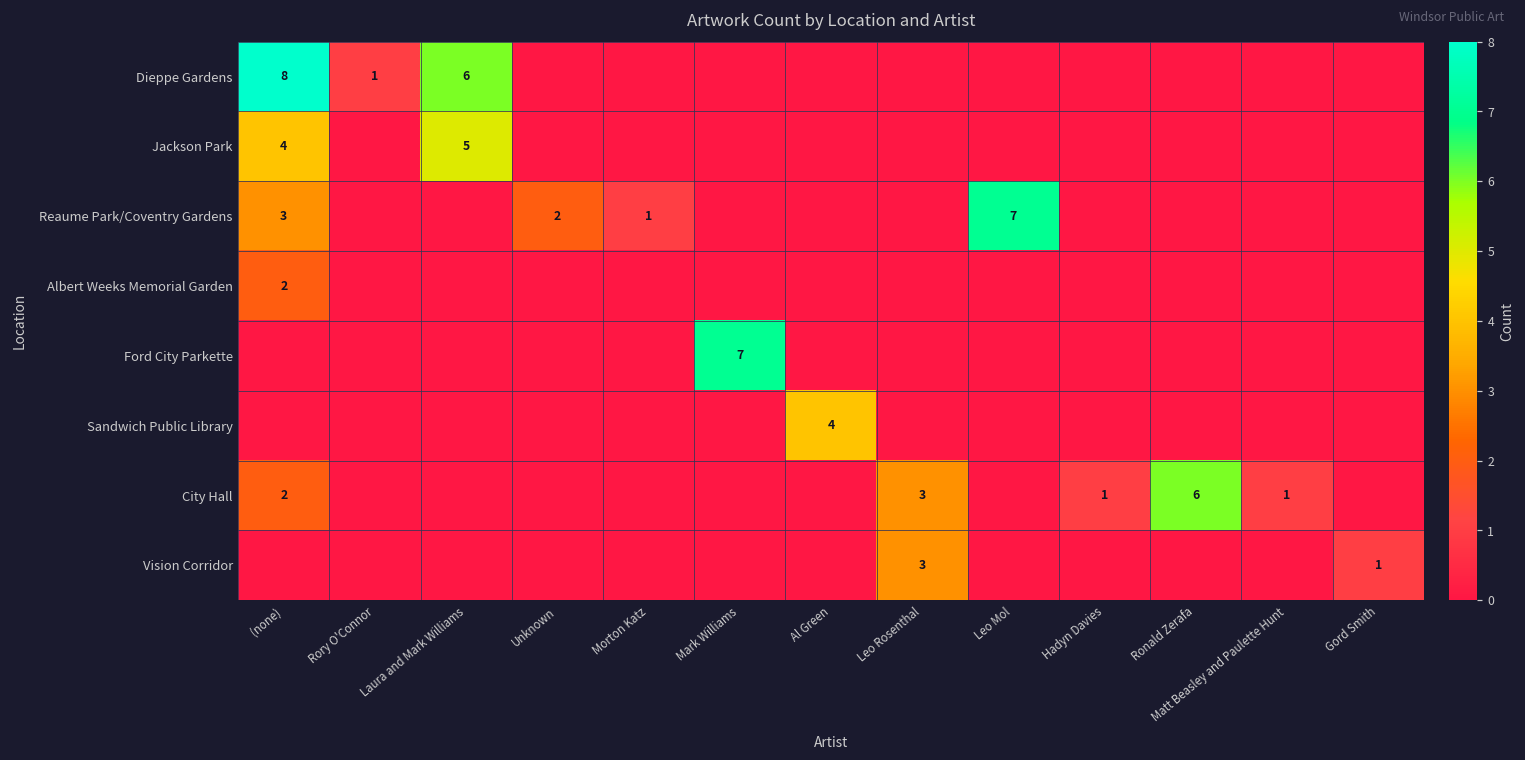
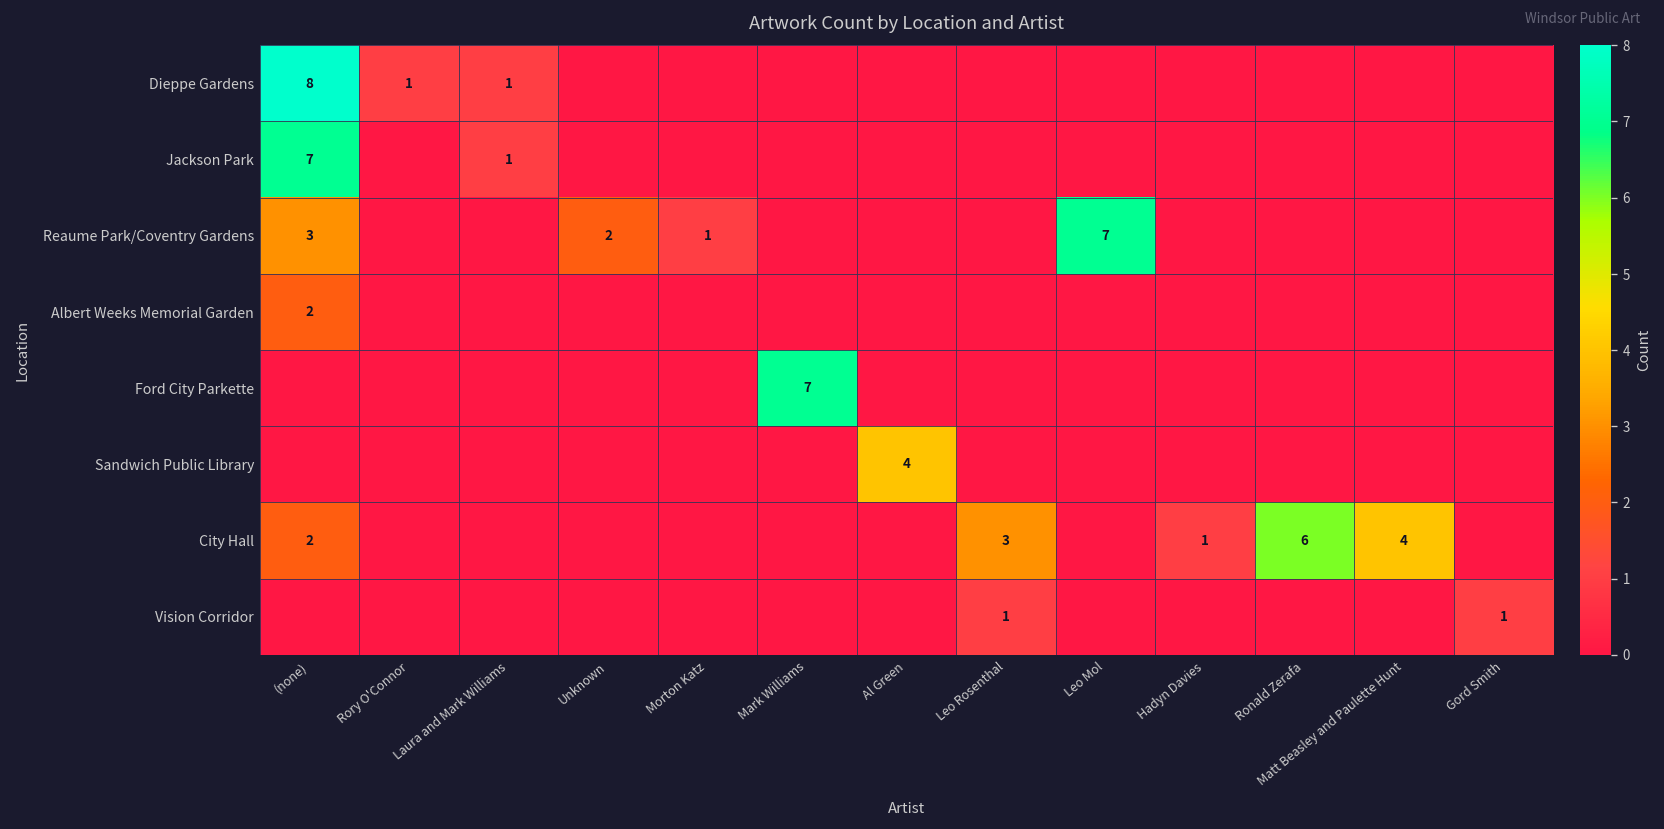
Dieppe Gardens, Laura and Mark Williams: 6 -> 1
Jackson Park, (none): 4 -> 7
Jackson Park, Laura and Mark Williams: 5 -> 1
City Hall, Matt Beasley and Paulette Hunt: 1 -> 4
Vision Corridor, Leo Rosenthal: 3 -> 1
